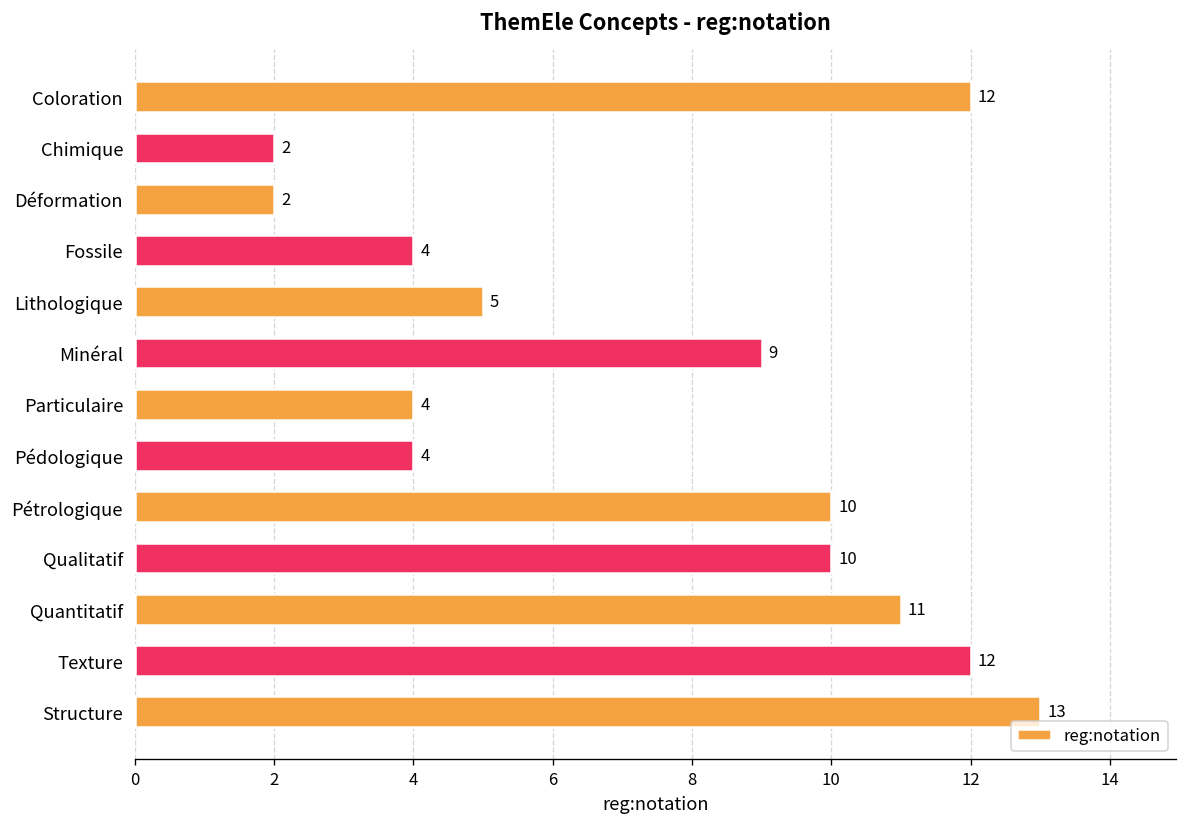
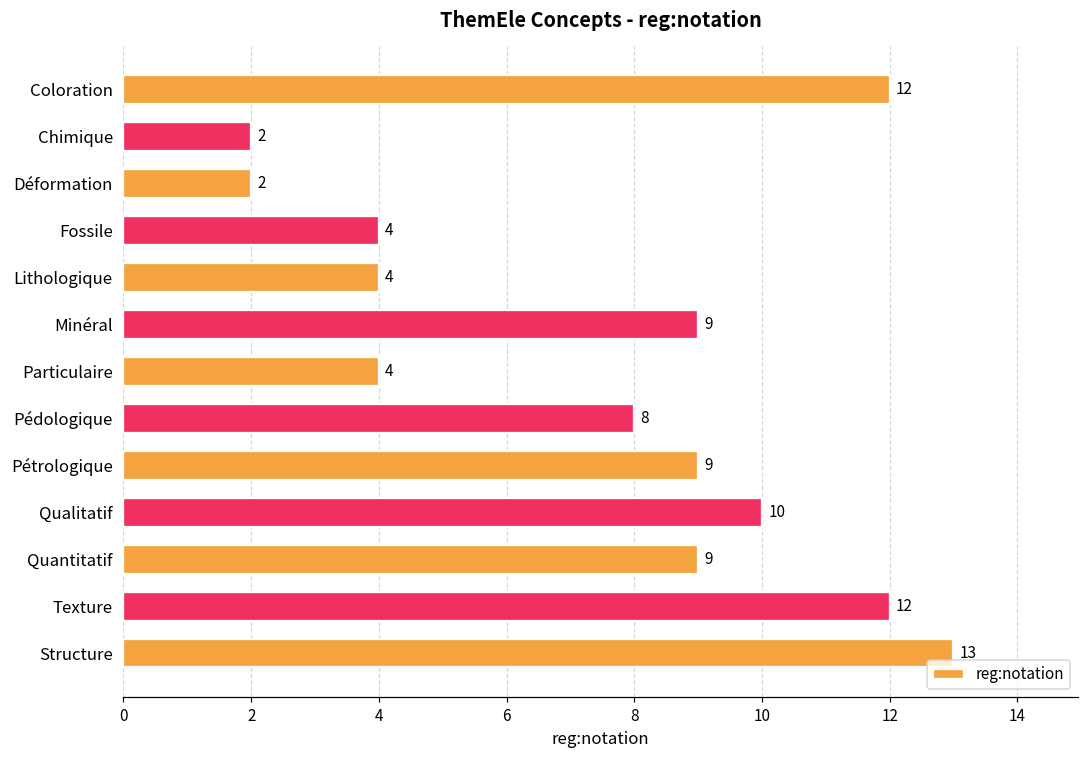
Lithologique: 5 -> 4
Pédologique: 4 -> 8
Pétrologique: 10 -> 9
Quantitatif: 11 -> 9
